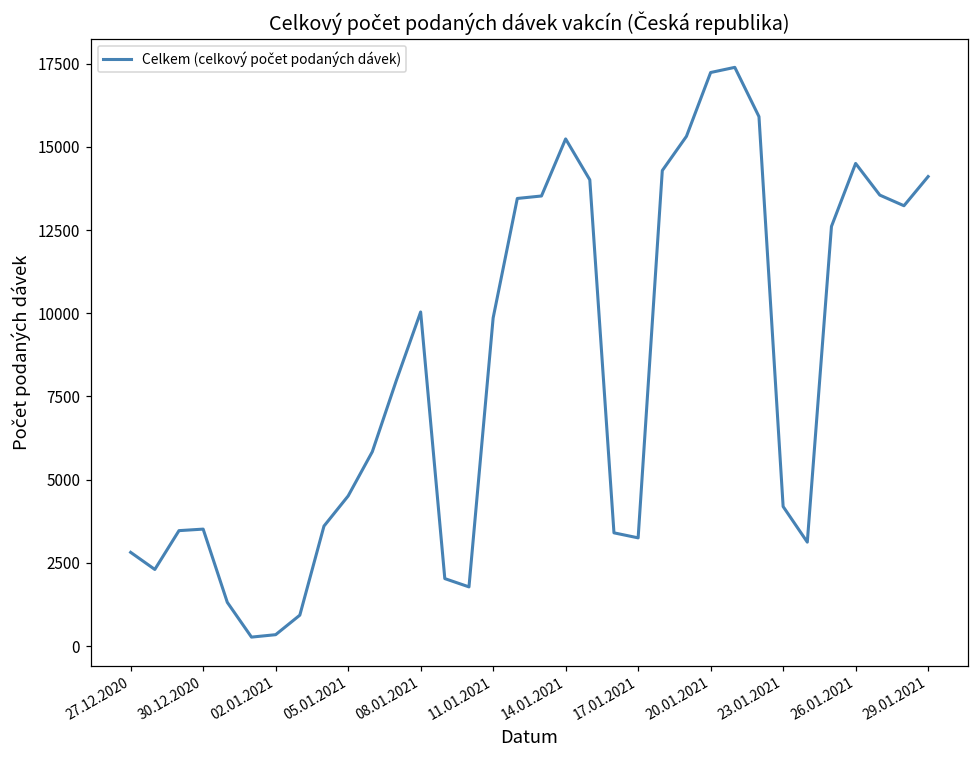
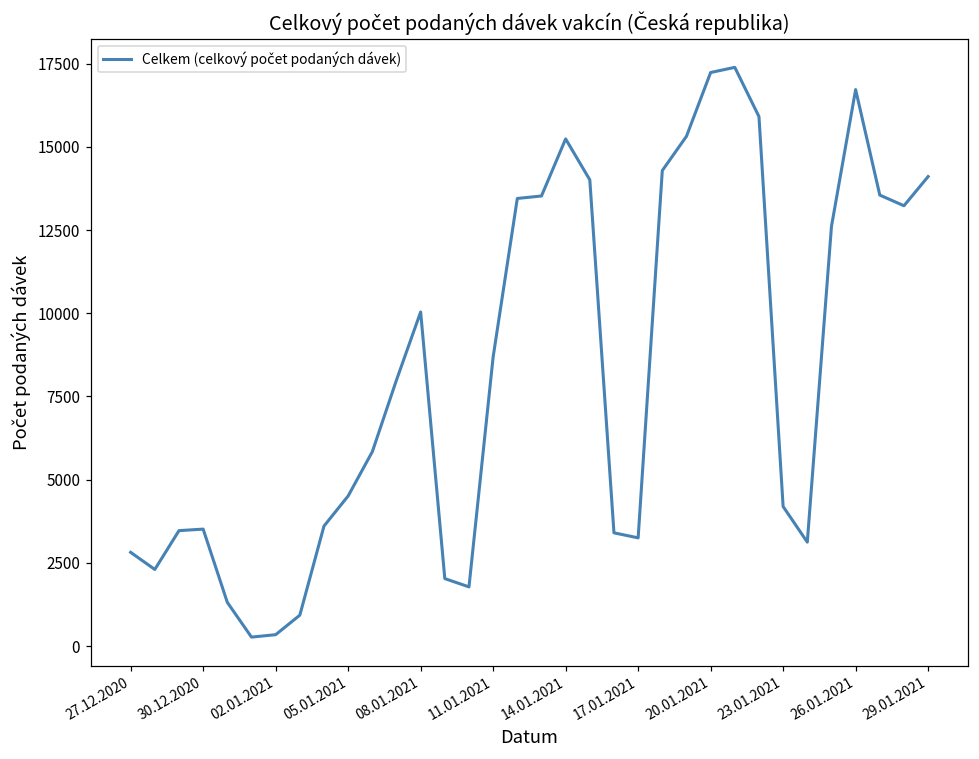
11.01.2021: 9900 -> 8700
26.01.2021: 14500 -> 16700
